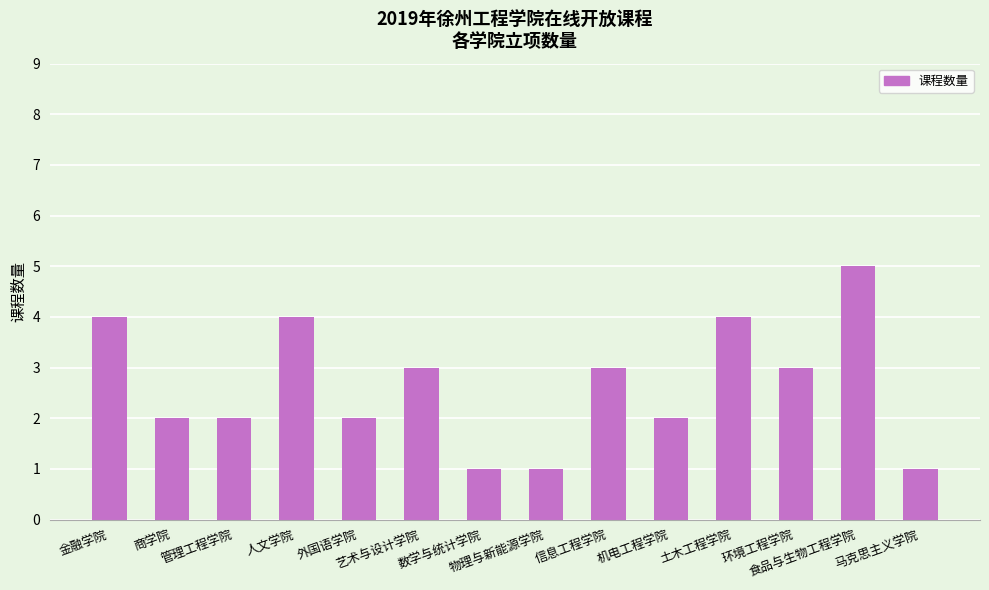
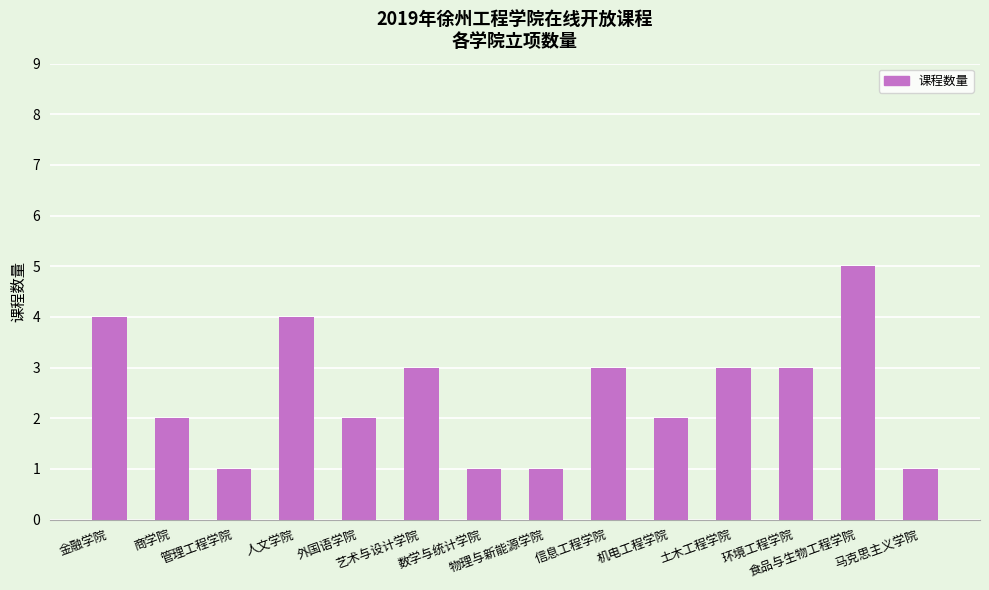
管理工程学院: 2 -> 1
土木工程学院: 4 -> 3
